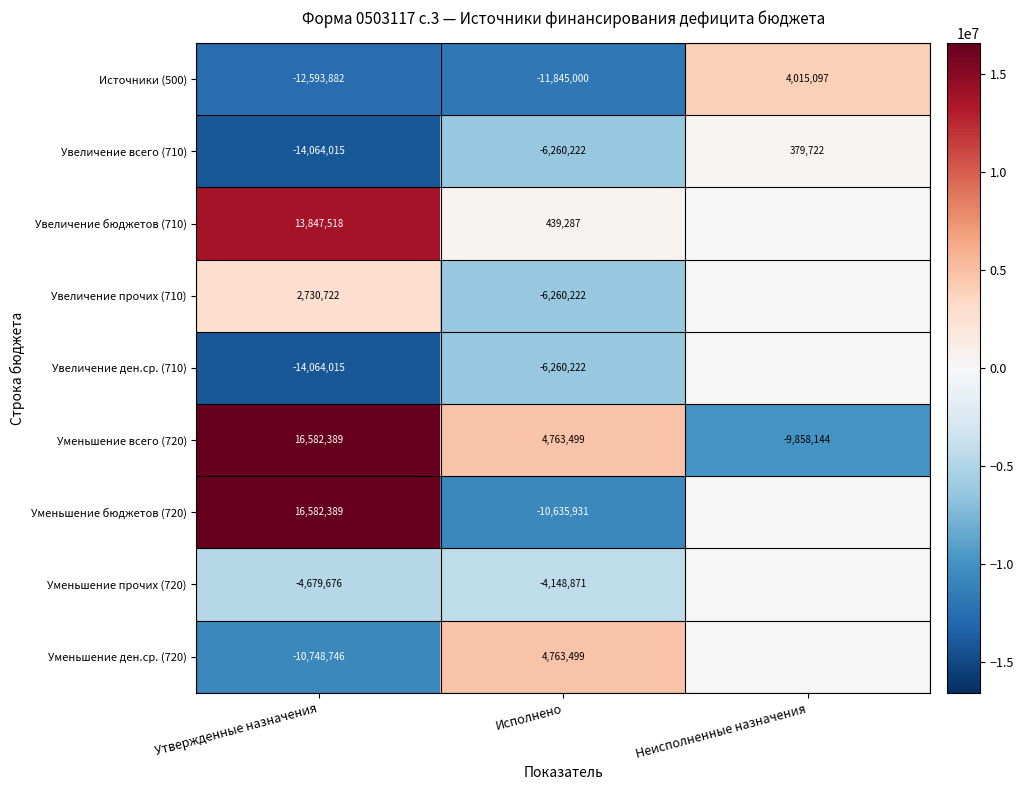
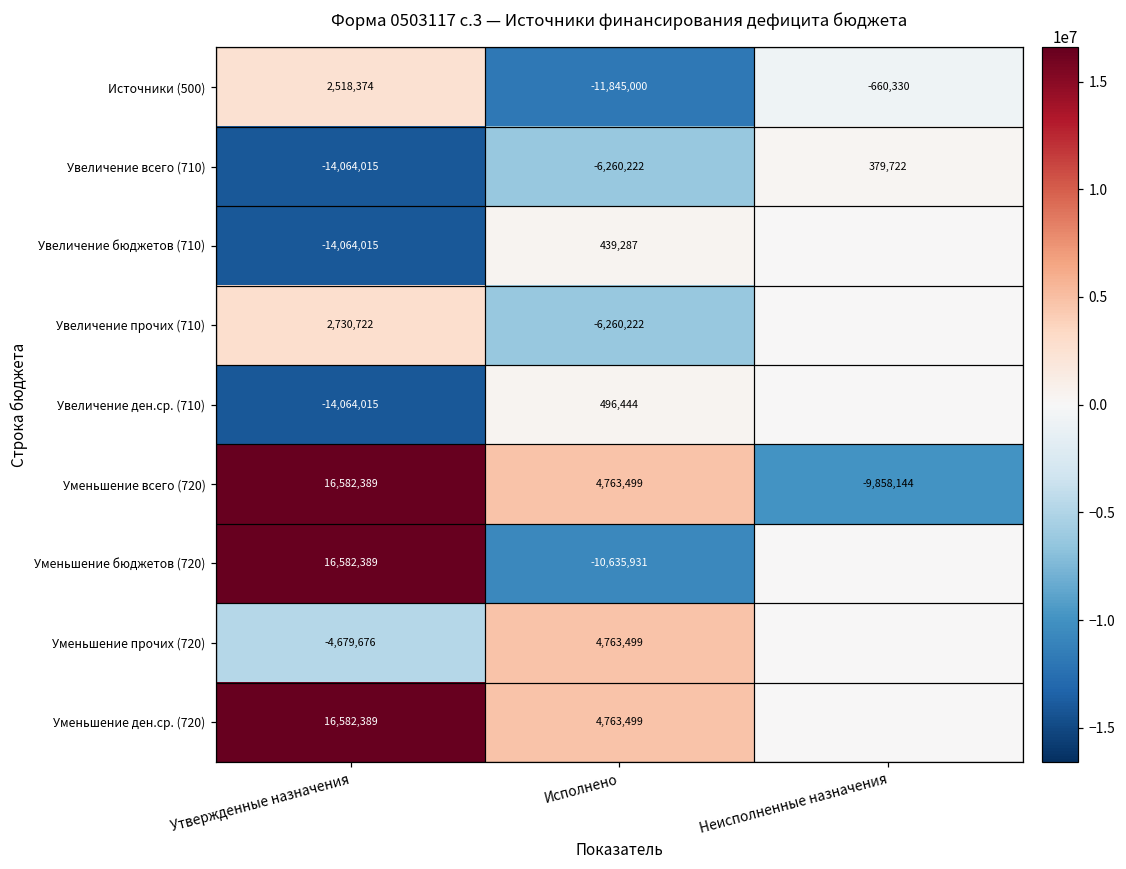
Источники (500), Утвержденные назначения: -12,593,882 -> 2,518,374
Источники (500), Неисполненные назначения: 4,015,097 -> -660,330
Увеличение бюджетов (710), Утвержденные назначения: 13,847,518 -> -14,064,015
Увеличение ден.ср. (710), Исполнено: -6,260,222 -> 496,444
Уменьшение прочих (720), Исполнено: -4,148,871 -> 4,763,499
Уменьшение ден.ср. (720), Утвержденные назначения: -10,748,746 -> 16,582,389
